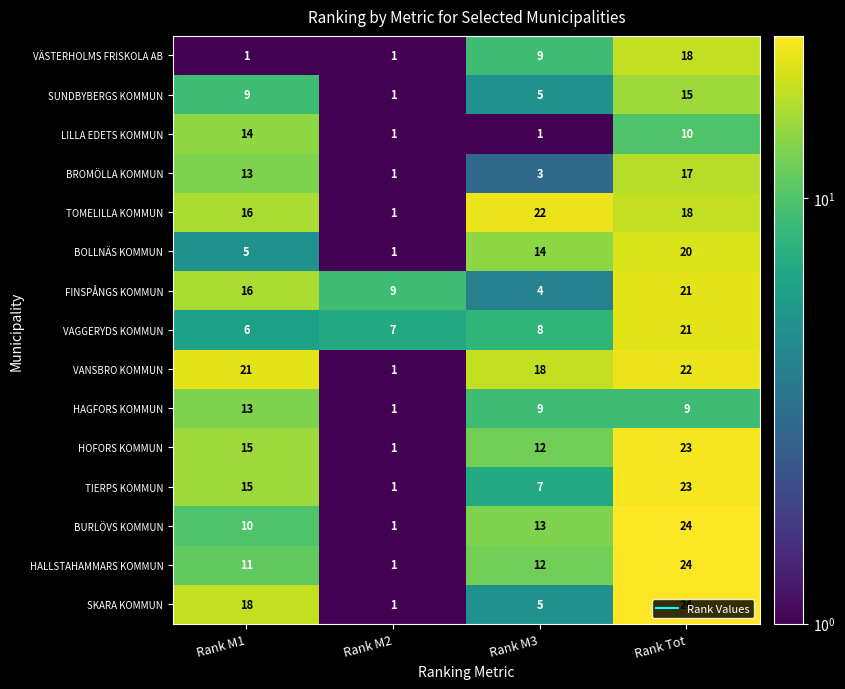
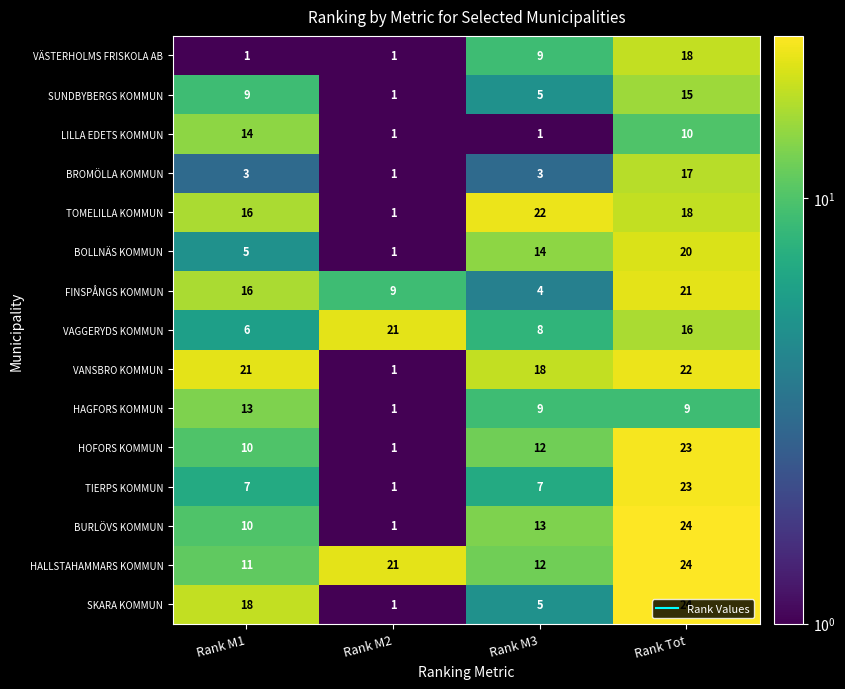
BROMÖLLA KOMMUN, Rank M1: 13 -> 3
VAGGERYDS KOMMUN, Rank M2: 7 -> 21
VAGGERYDS KOMMUN, Rank Tot: 21 -> 16
HOFORS KOMMUN, Rank M1: 15 -> 10
TIERPS KOMMUN, Rank M1: 15 -> 7
HALLSTAHAMMARS KOMMUN, Rank M2: 1 -> 21
